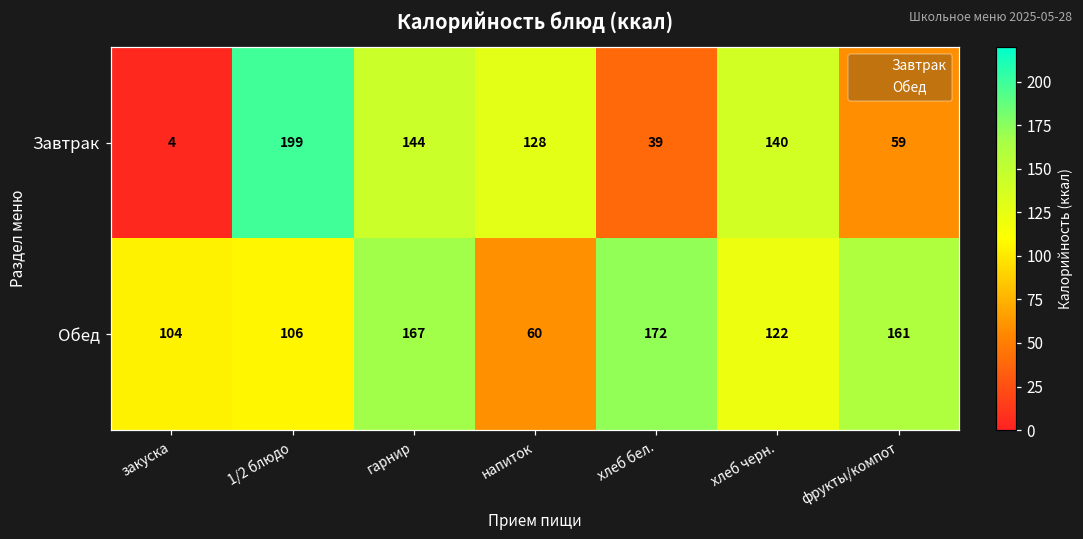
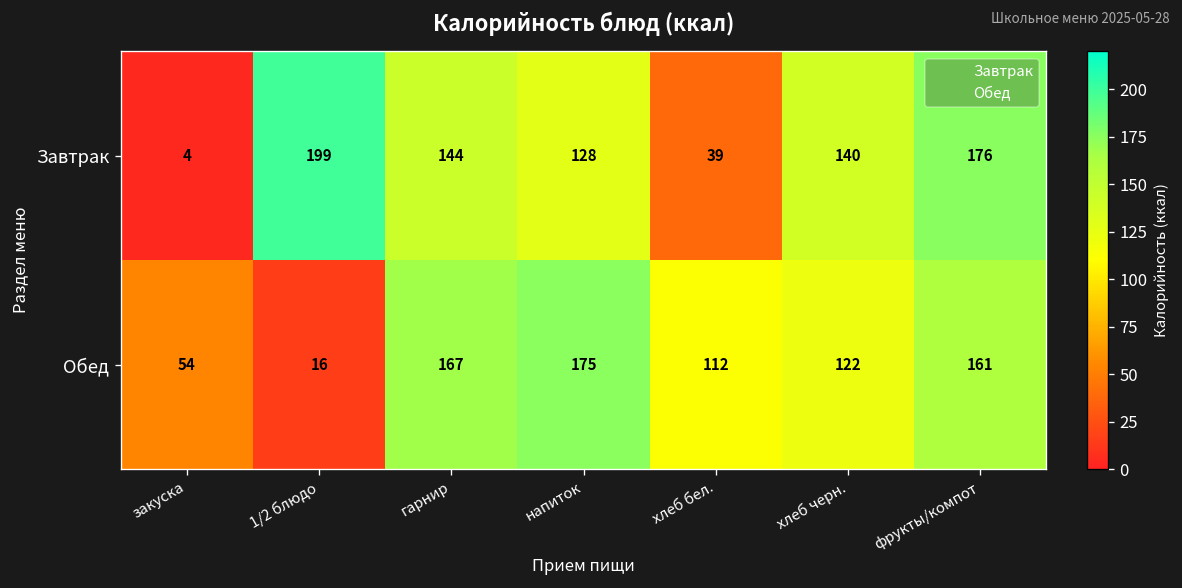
Завтрак, фрукты/компот: 59 -> 176
Обед, закуска: 104 -> 54
Обед, 1/2 блюдо: 106 -> 16
Обед, напиток: 60 -> 175
Обед, хлеб бел.: 172 -> 112
